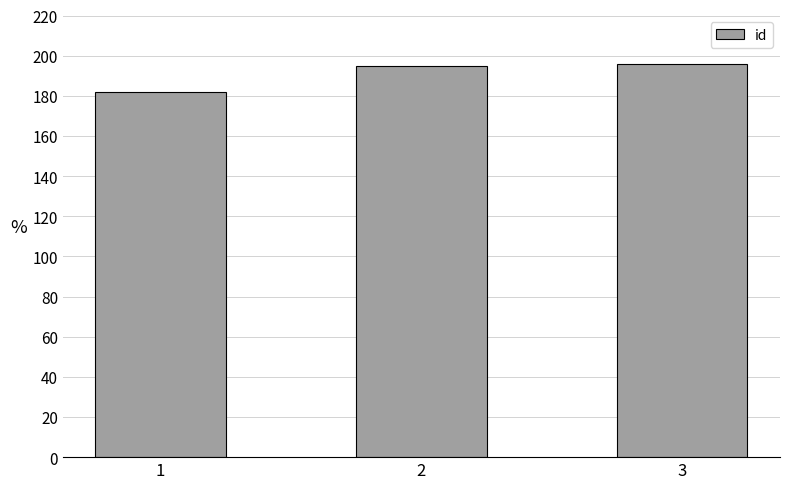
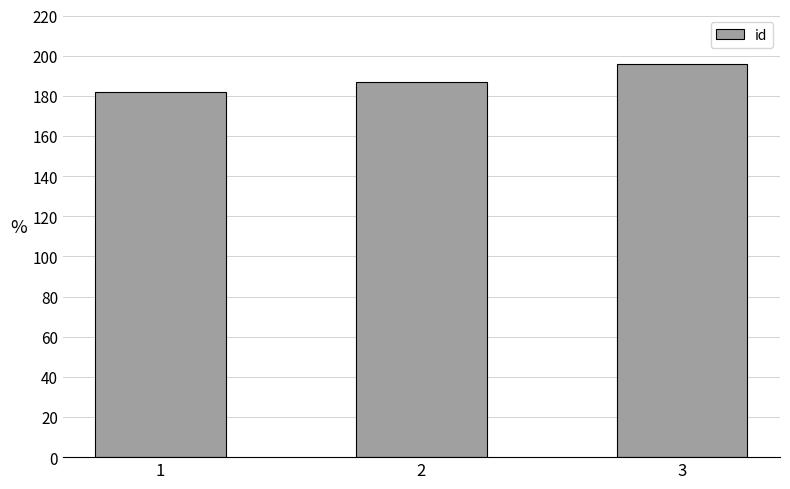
2: 195 -> 187
